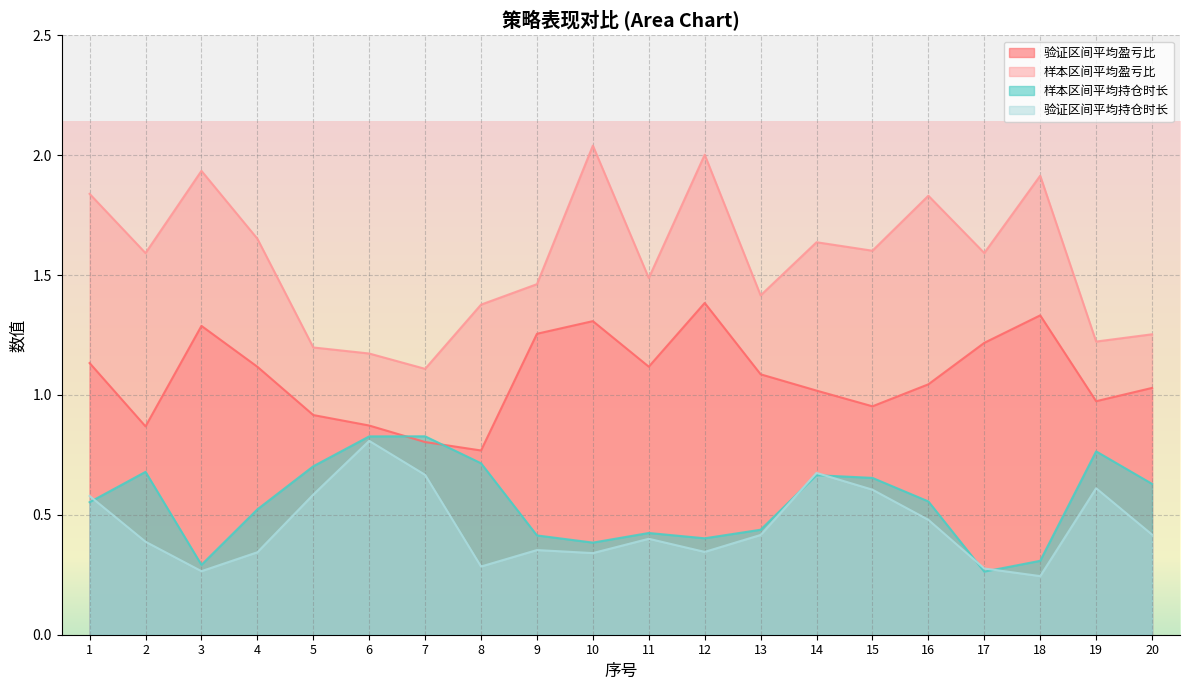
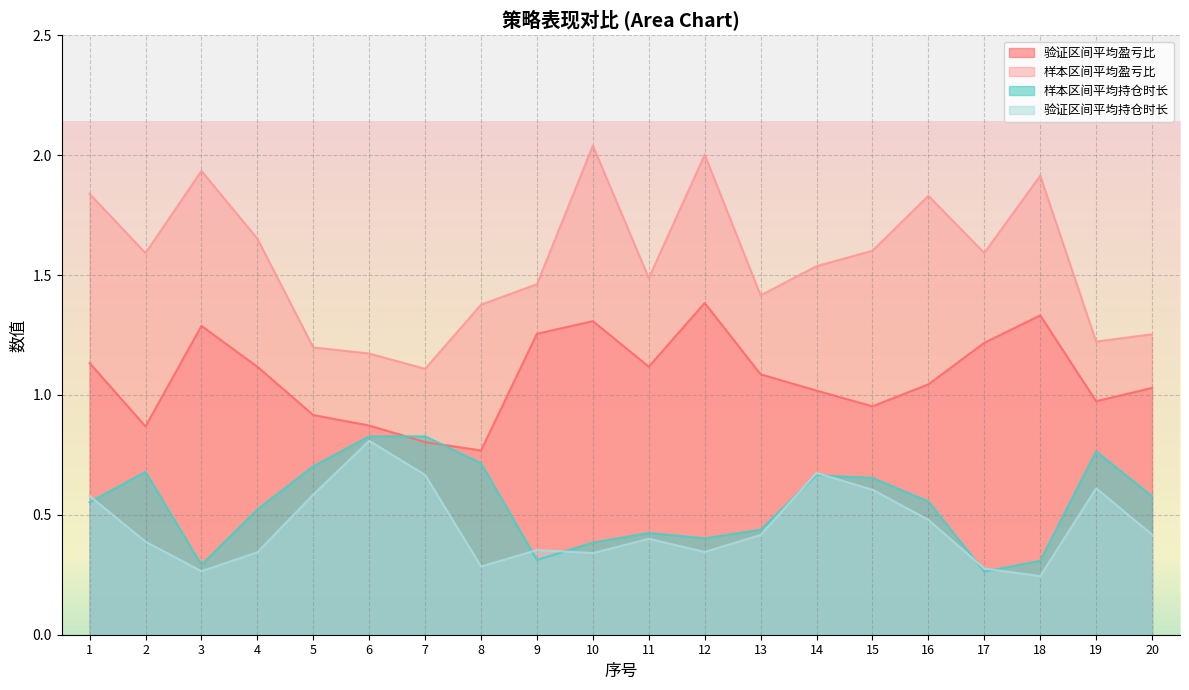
样本区间平均持仓时长, 9: 0.41 -> 0.31
样本区间平均盈亏比, 14: 1.64 -> 1.54
样本区间平均持仓时长, 20: 0.63 -> 0.58
